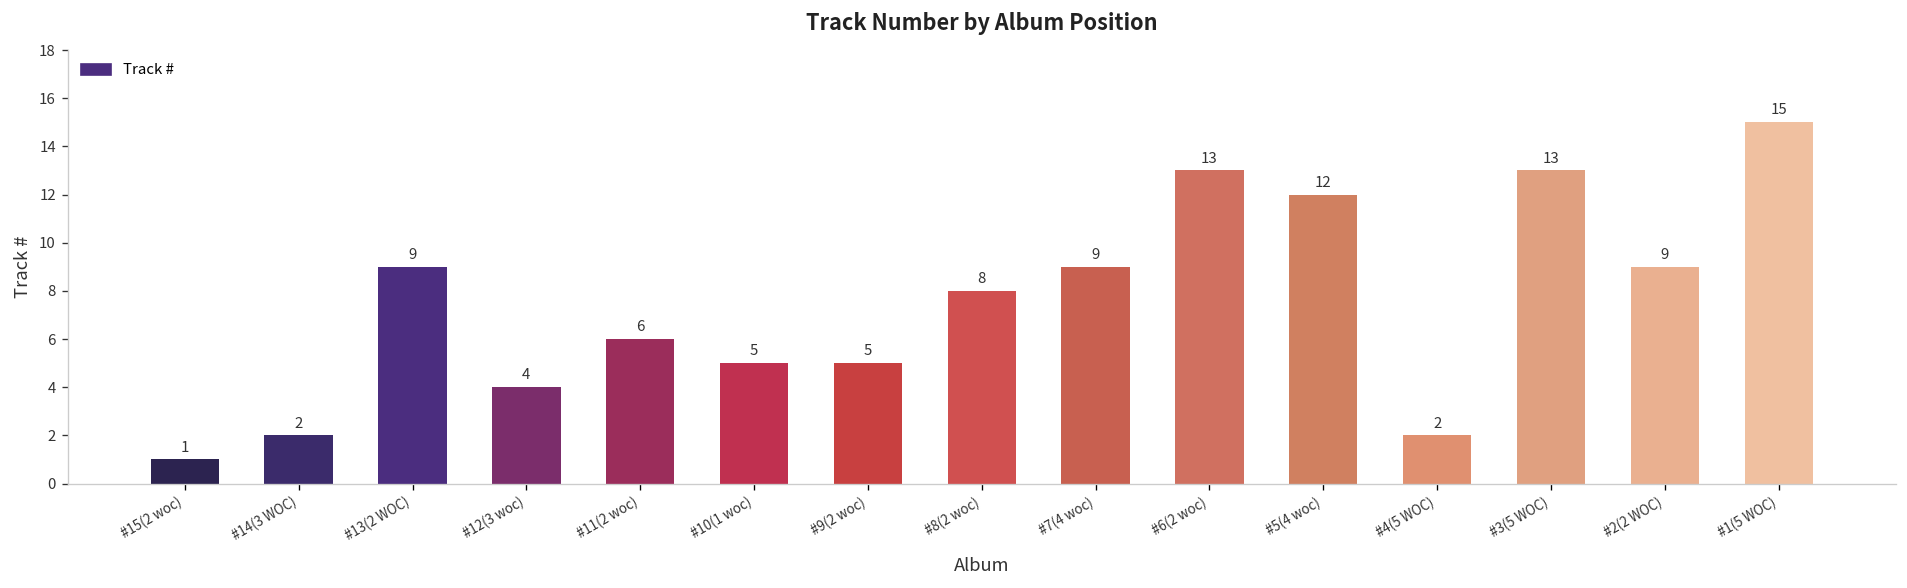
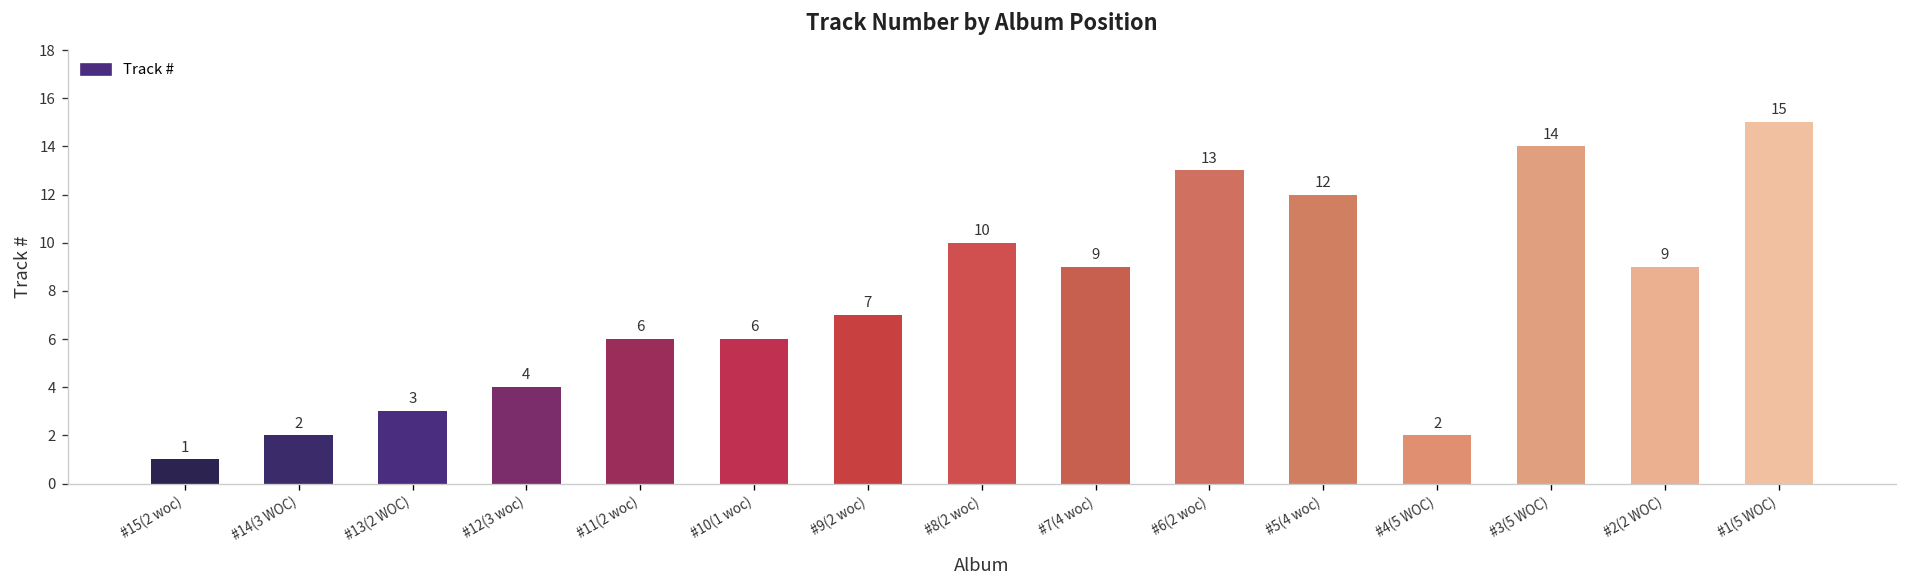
#13(2 WOC): 9 -> 3
#10(1 woc): 5 -> 6
#9(2 woc): 5 -> 7
#8(2 woc): 8 -> 10
#3(5 WOC): 13 -> 14
